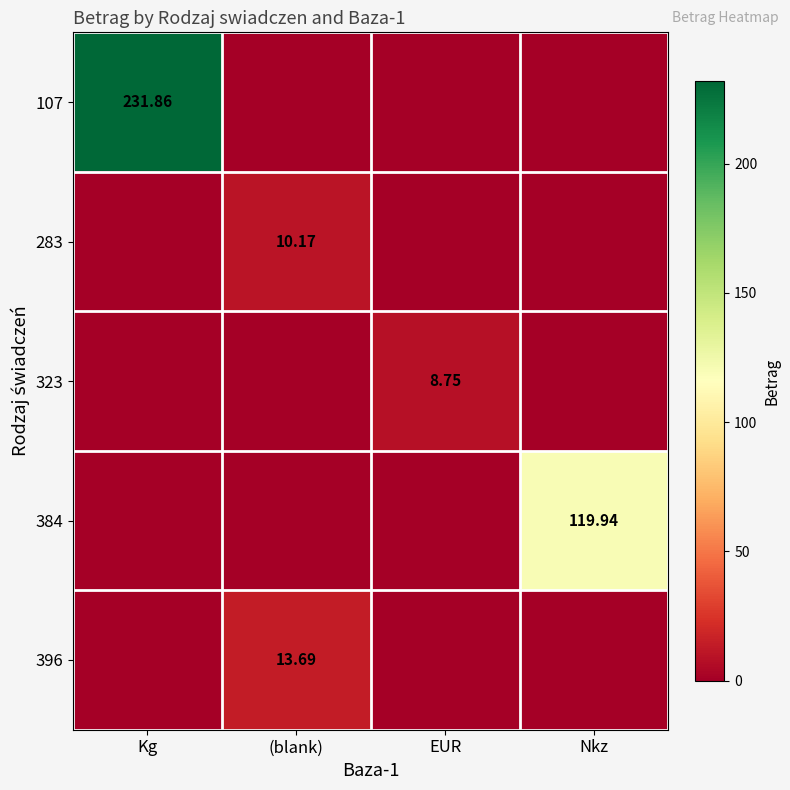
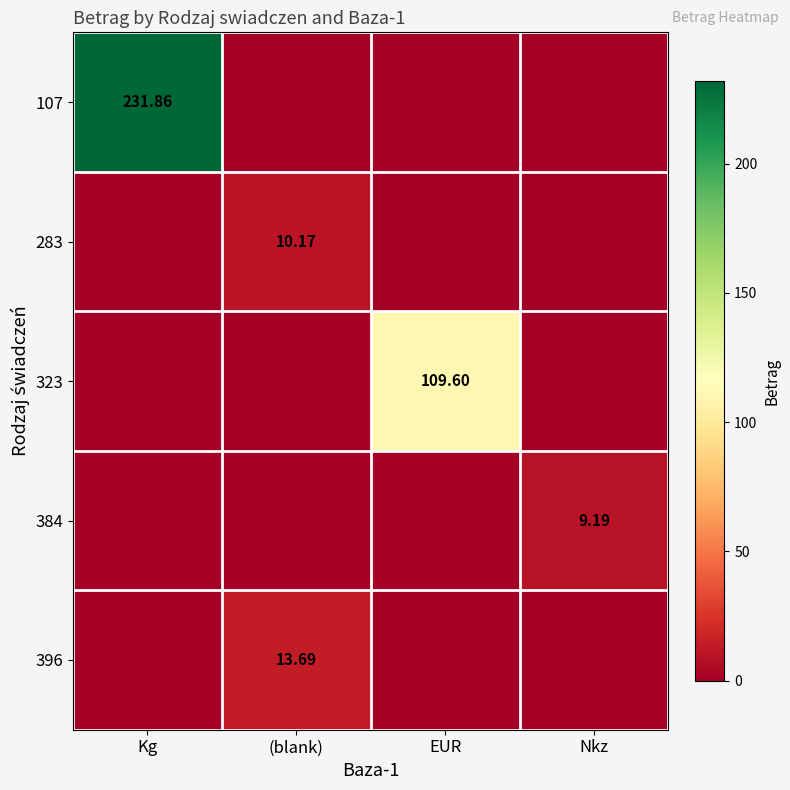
323, EUR: 8.75 -> 109.60
384, Nkz: 119.94 -> 9.19
